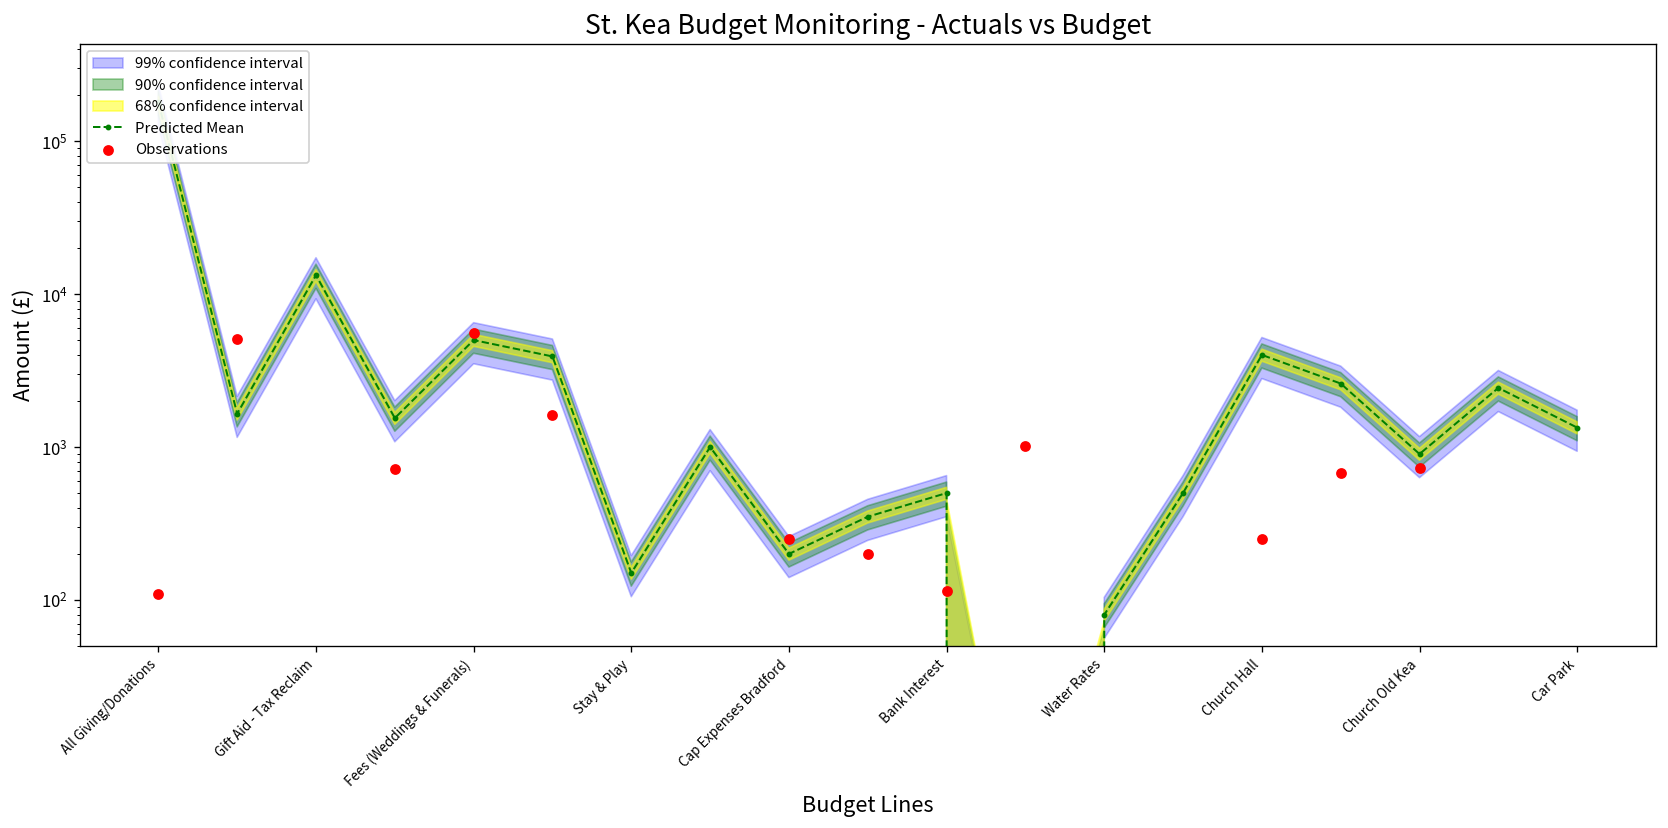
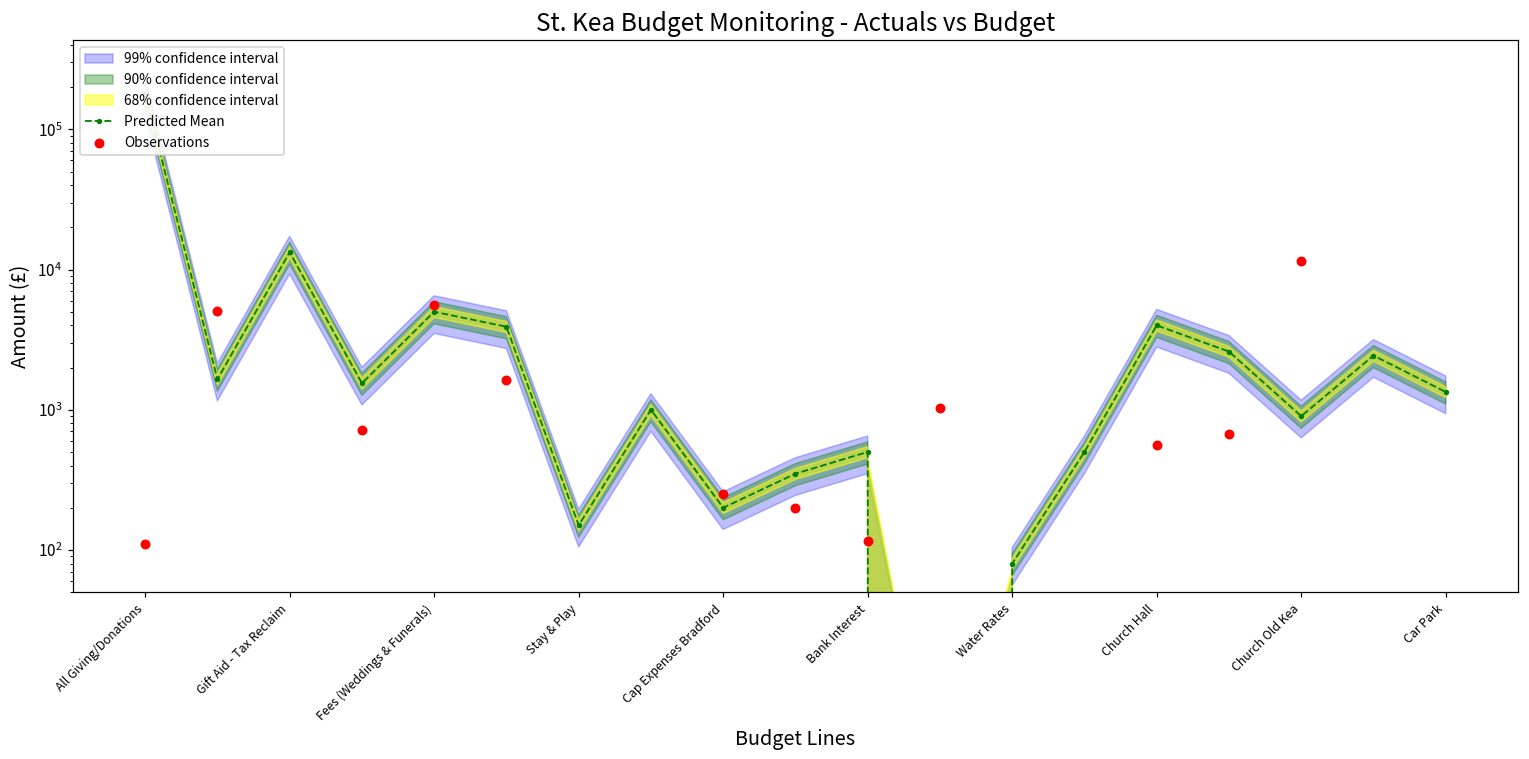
Observations, Church Hall: 250 -> 600
Observations, Church Old Kea: 700 -> 12000
